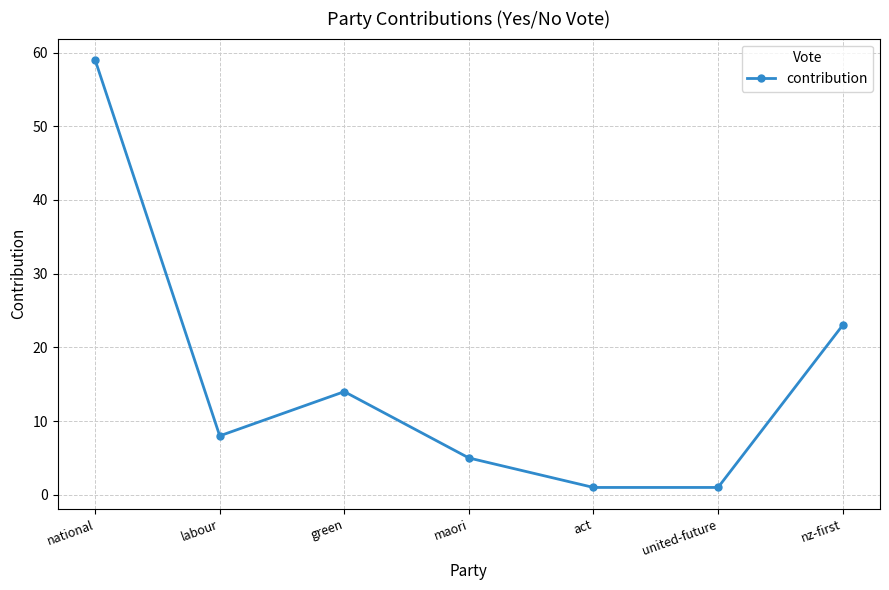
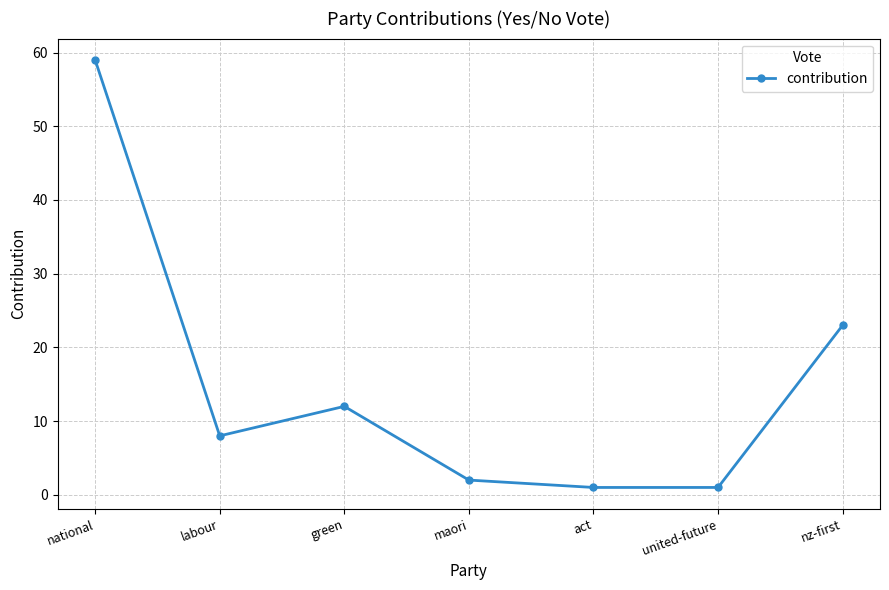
green: 14 -> 12
maori: 5 -> 2
